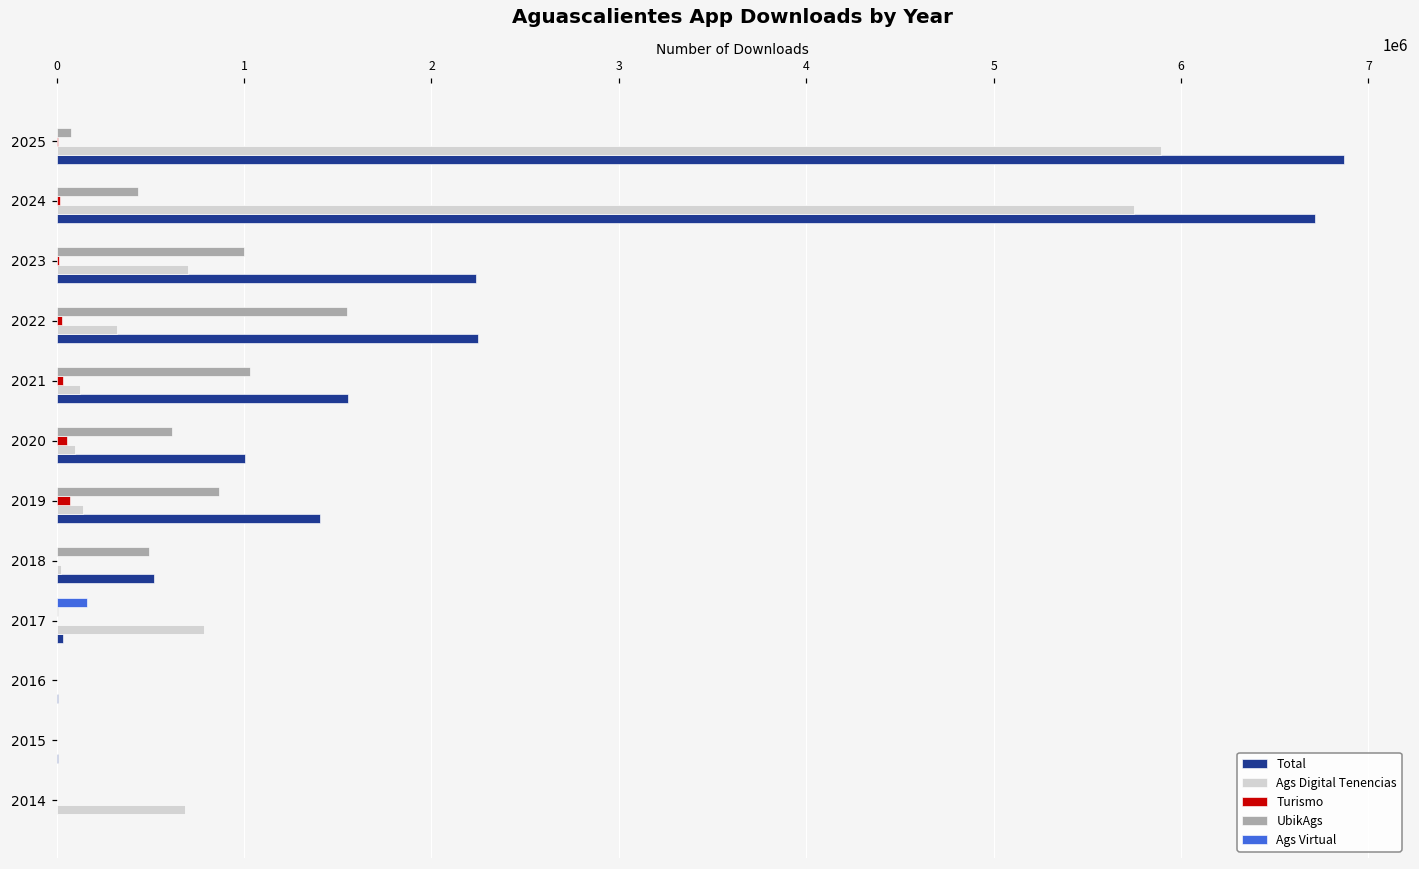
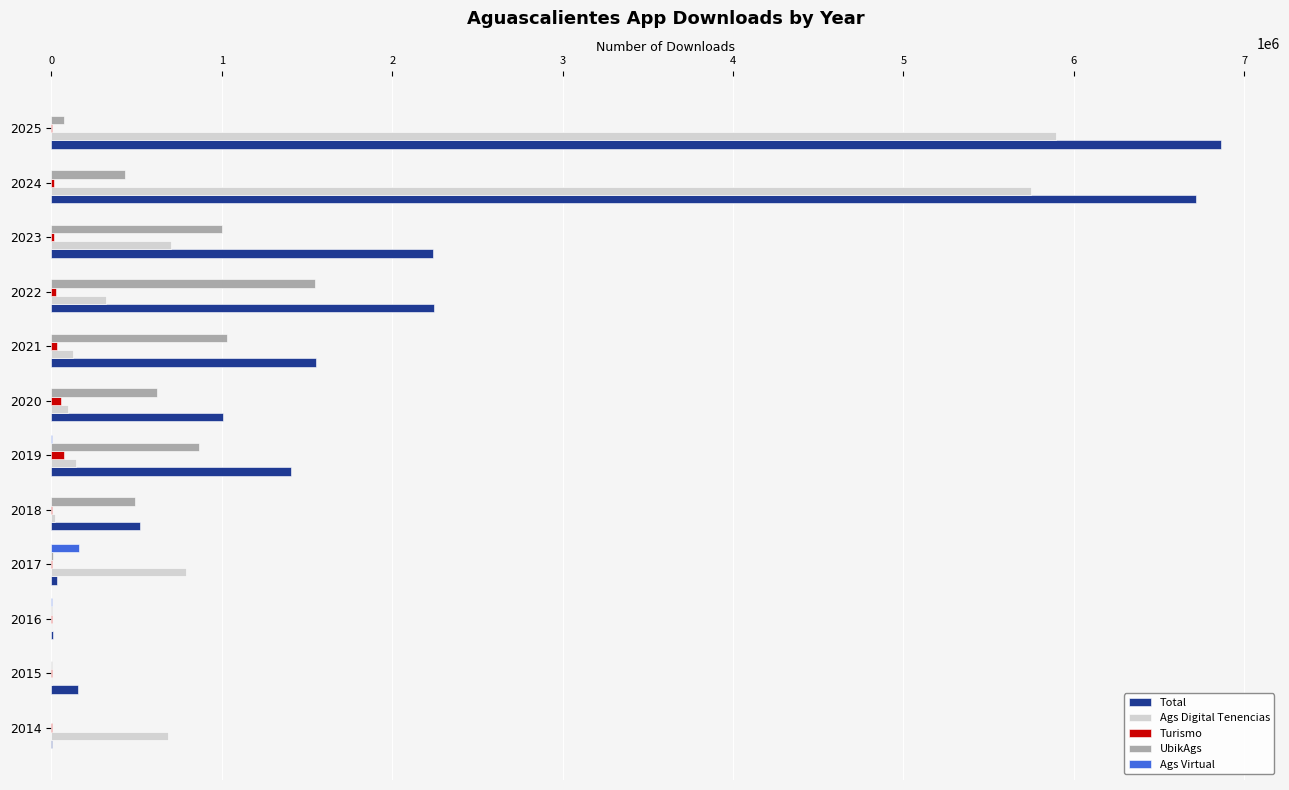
Total, 2015: 10000 -> 150000
